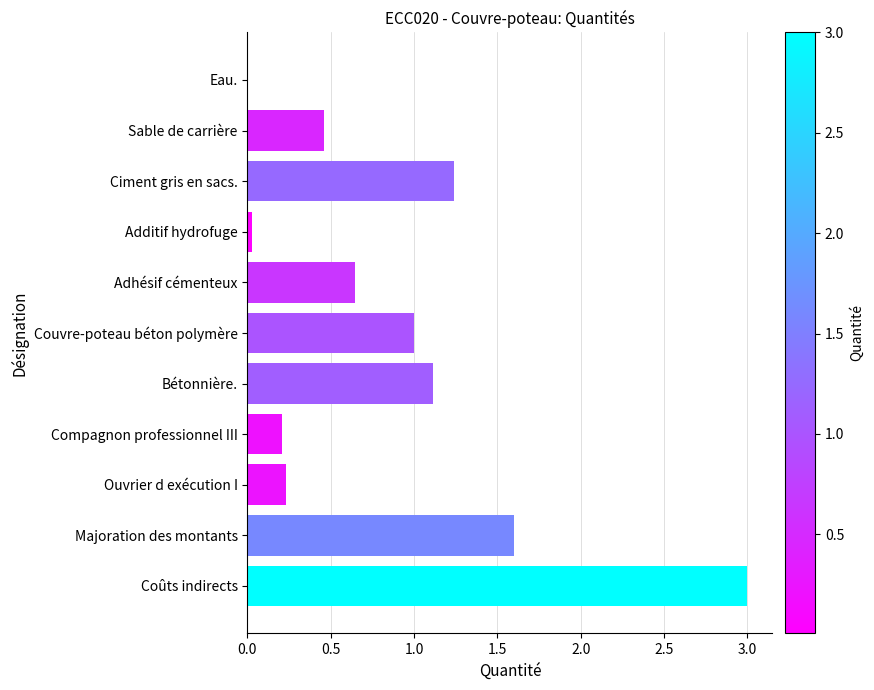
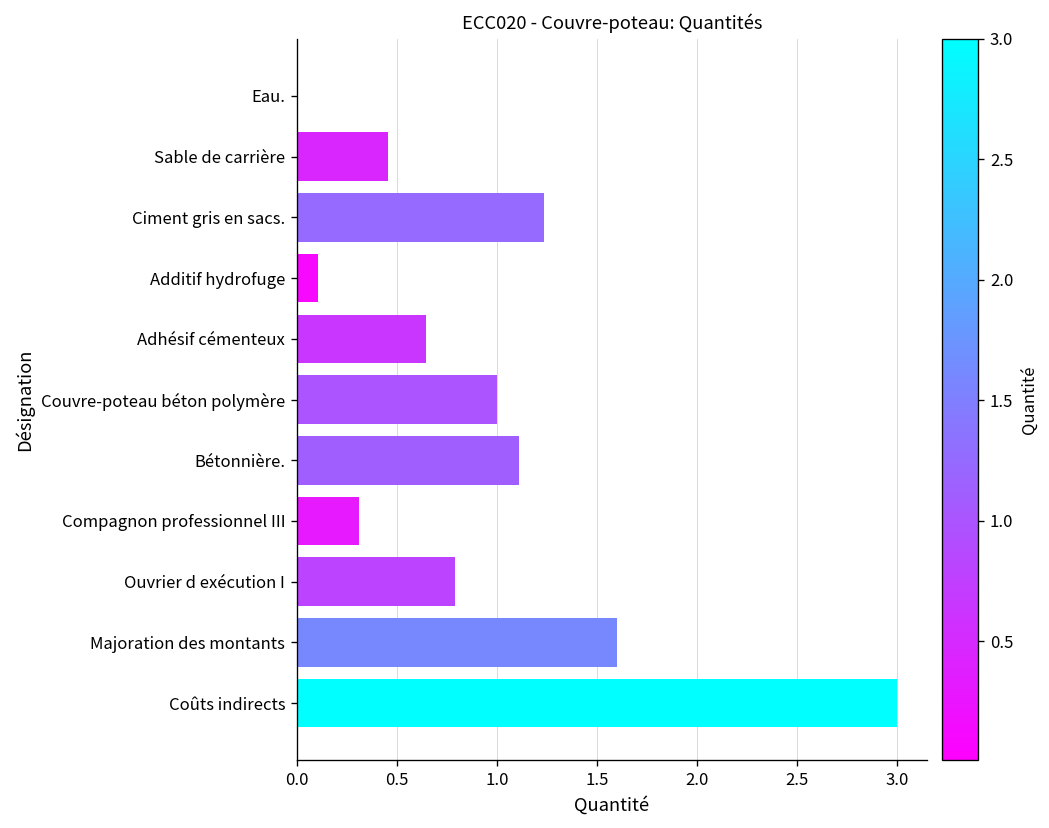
Additif hydrofuge: 0.03 -> 0.11
Compagnon professionnel III: 0.21 -> 0.31
Ouvrier d exécution I: 0.23 -> 0.79
